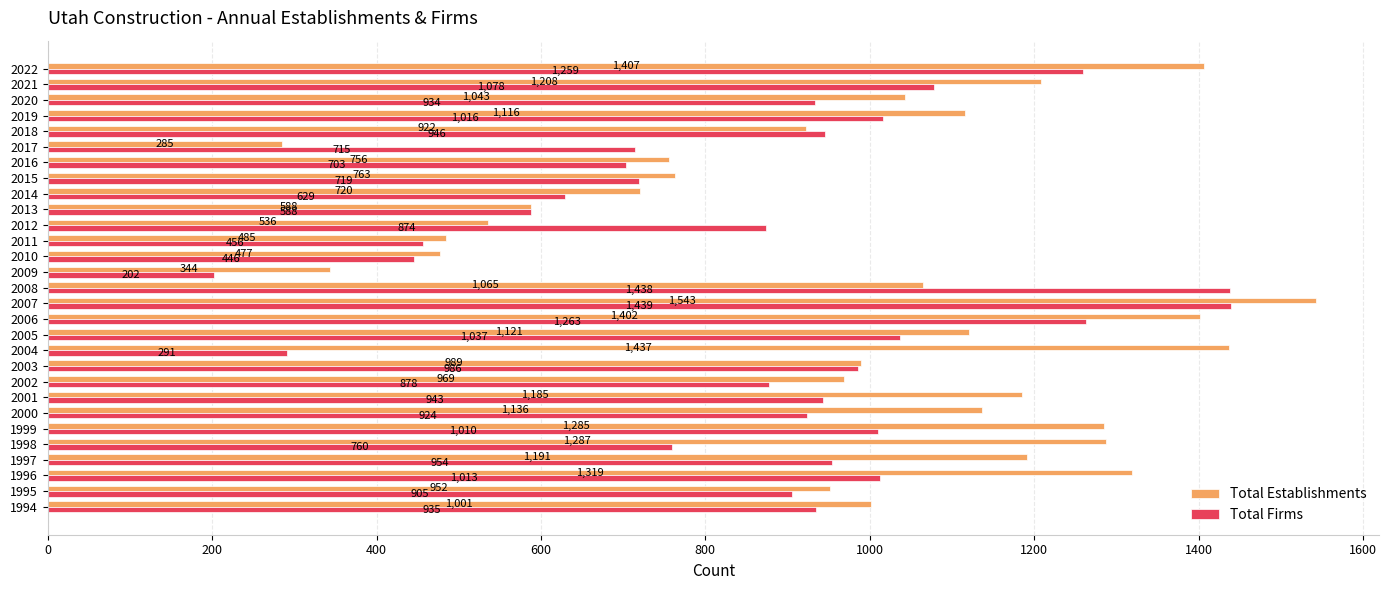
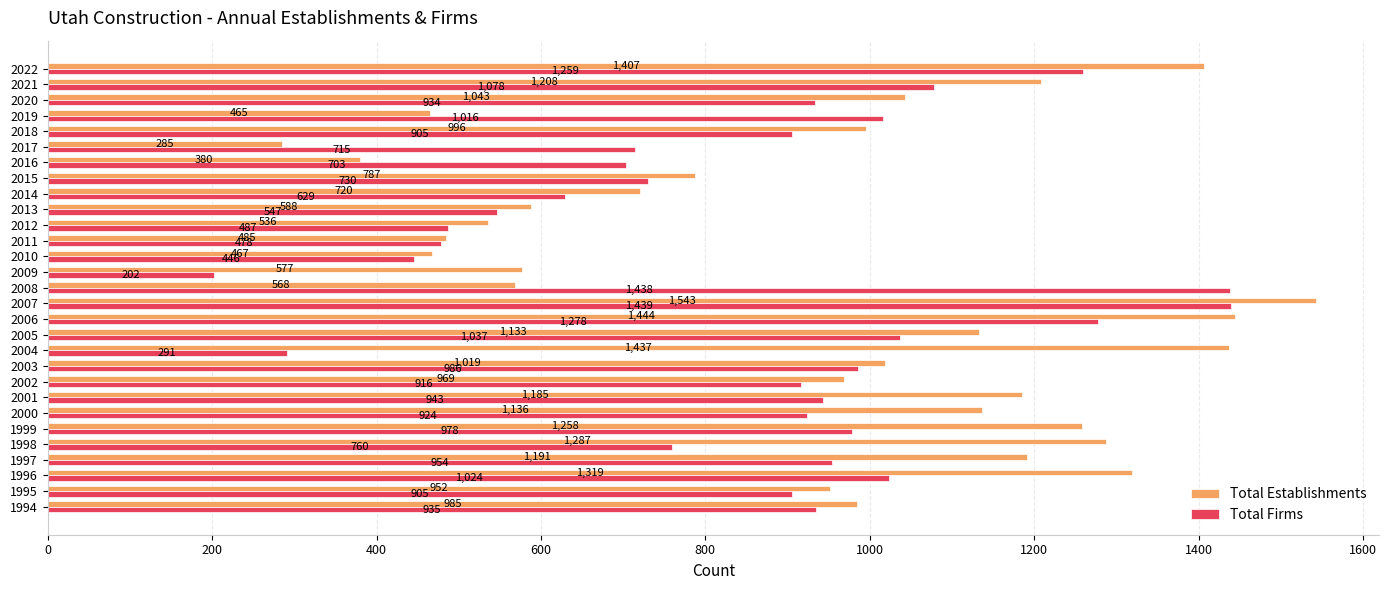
Total Establishments, 2019: 1,116 -> 465
Total Establishments, 2018: 922 -> 996
Total Firms, 2018: 946 -> 905
Total Establishments, 2016: 756 -> 380
Total Establishments, 2015: 763 -> 787
Total Firms, 2015: 719 -> 730
Total Firms, 2013: 588 -> 547
Total Firms, 2012: 874 -> 487
Total Firms, 2011: 456 -> 478
Total Establishments, 2010: 477 -> 467
Total Establishments, 2009: 344 -> 577
Total Establishments, 2008: 1,065 -> 568
Total Establishments, 2006: 1,402 -> 1,444
Total Firms, 2006: 1,263 -> 1,278
Total Establishments, 2005: 1,121 -> 1,133
Total Establishments, 2003: 989 -> 1,019
Total Firms, 2002: 878 -> 916
Total Establishments, 1999: 1,285 -> 1,258
Total Firms, 1999: 1,010 -> 978
Total Firms, 1996: 1,013 -> 1,024
Total Establishments, 1994: 1,001 -> 985
